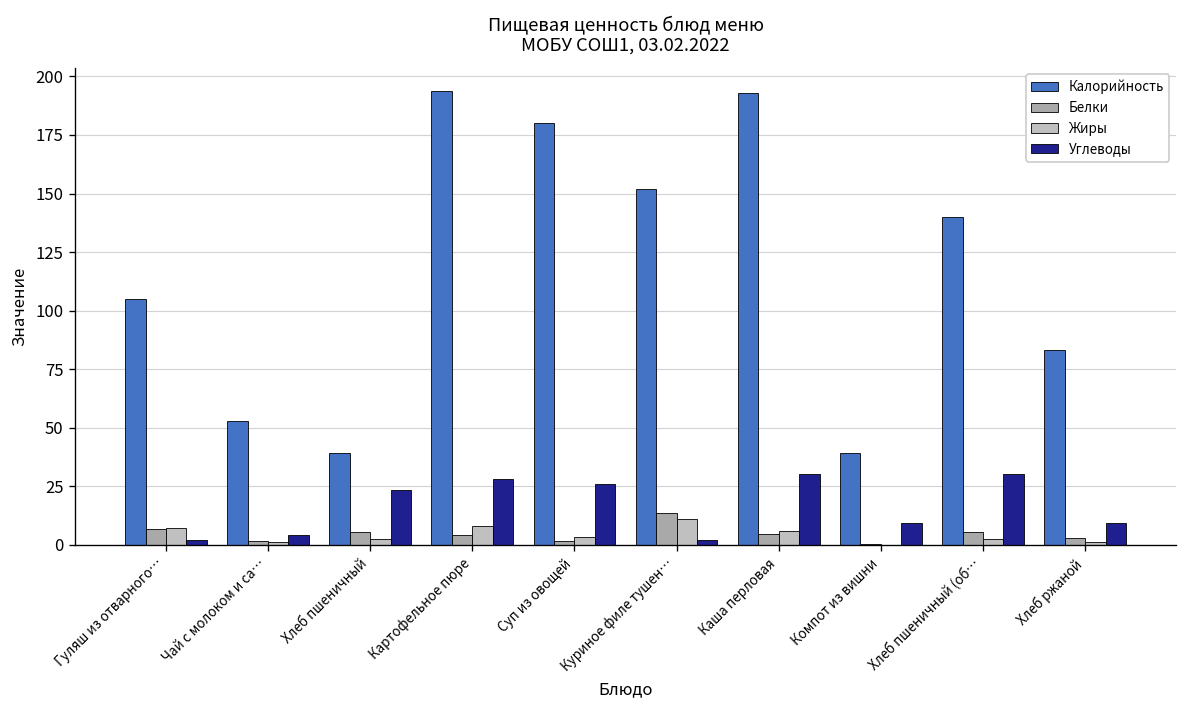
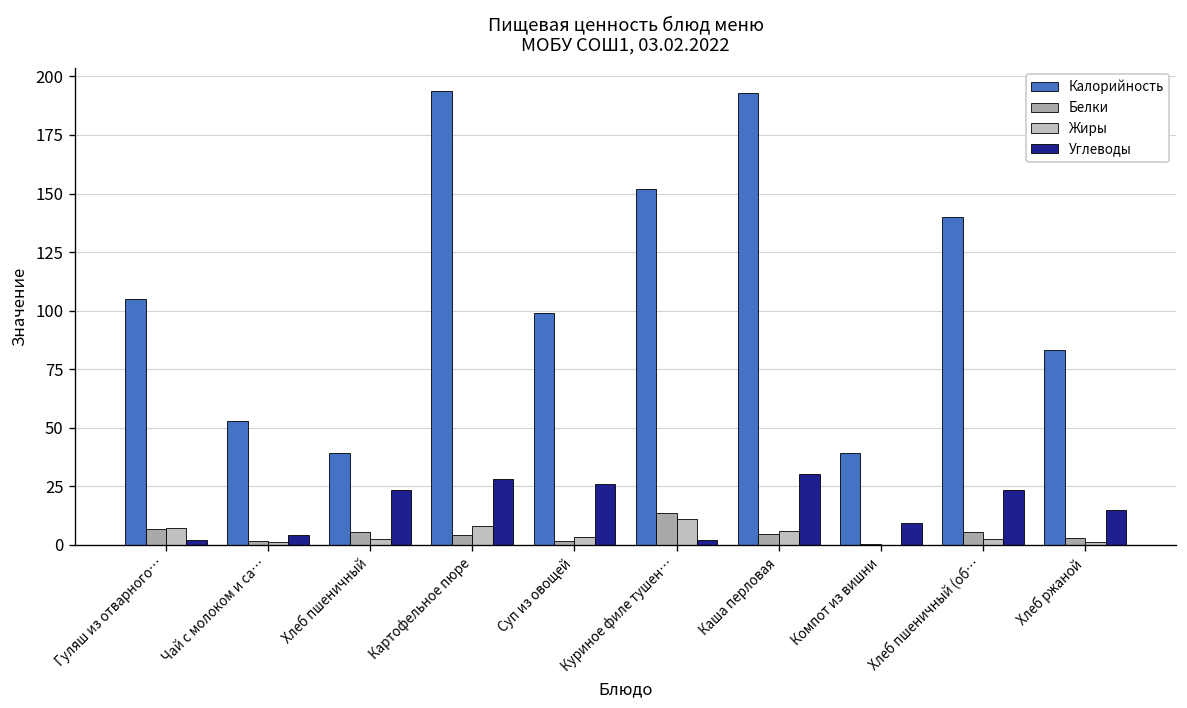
Калорийность, Суп из овощей: 180 -> 99
Углеводы, Хлеб пшеничный (об…: 30 -> 24
Углеводы, Хлеб ржаной: 9 -> 15
